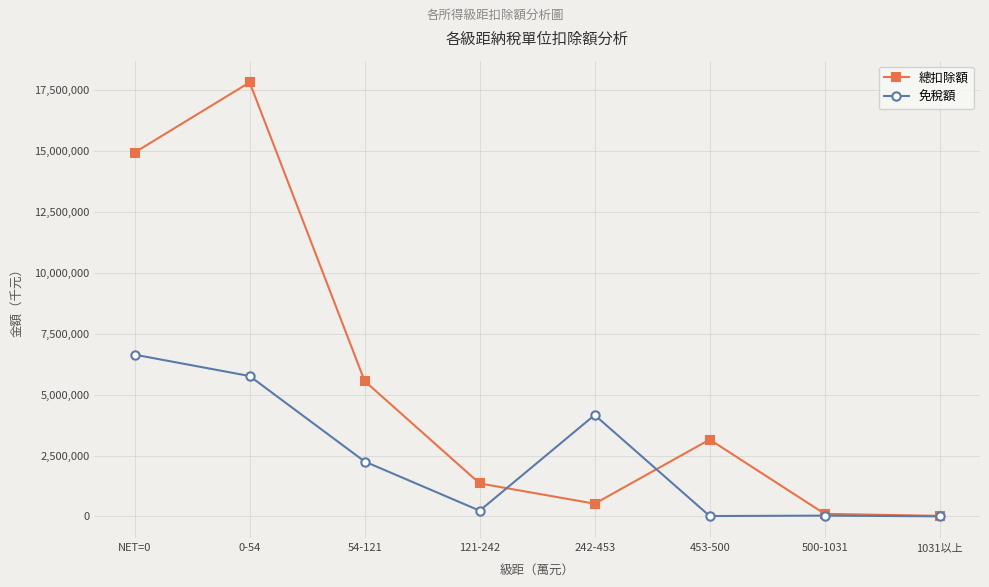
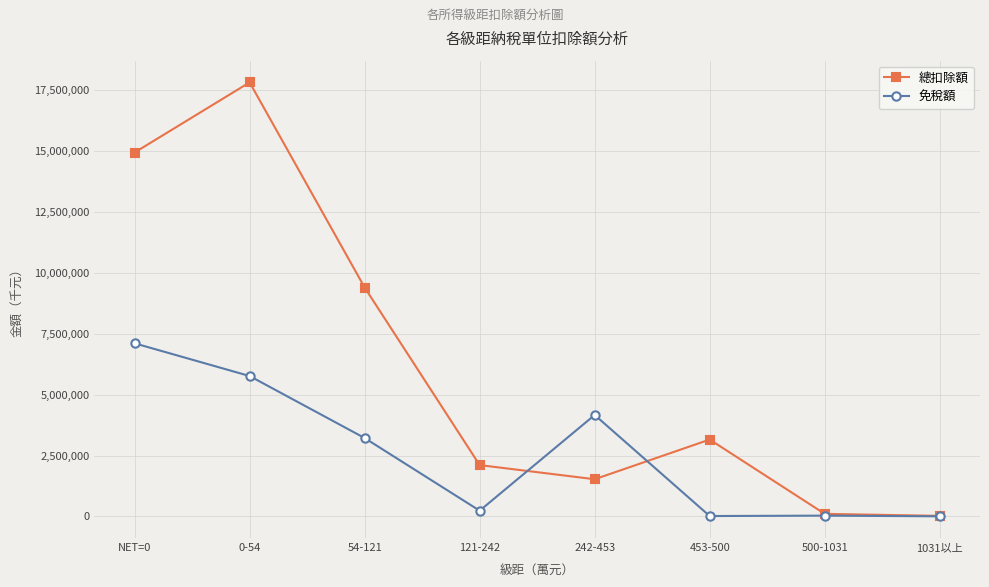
免稅額, NET=0: 6,600,000 -> 7,100,000
總扣除額, 54-121: 5,600,000 -> 9,400,000
免稅額, 54-121: 2,300,000 -> 3,200,000
總扣除額, 121-242: 1,400,000 -> 2,100,000
總扣除額, 242-453: 500,000 -> 1,500,000
